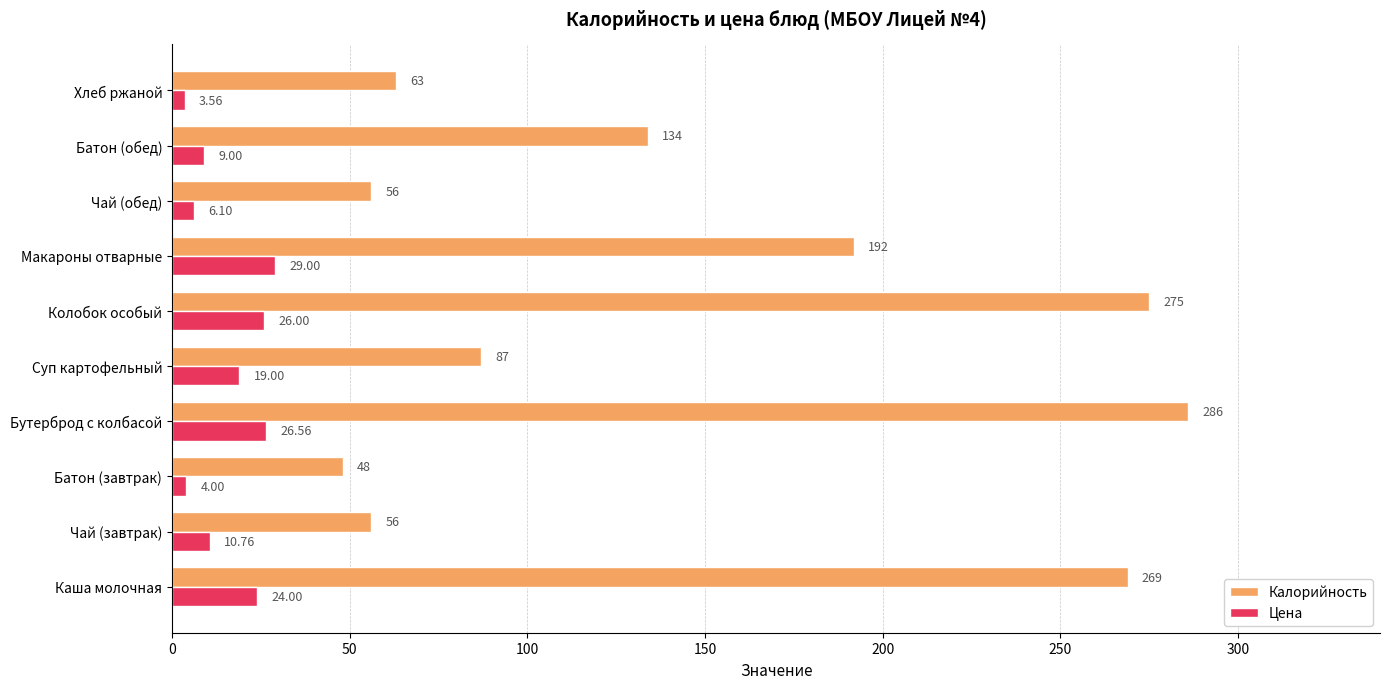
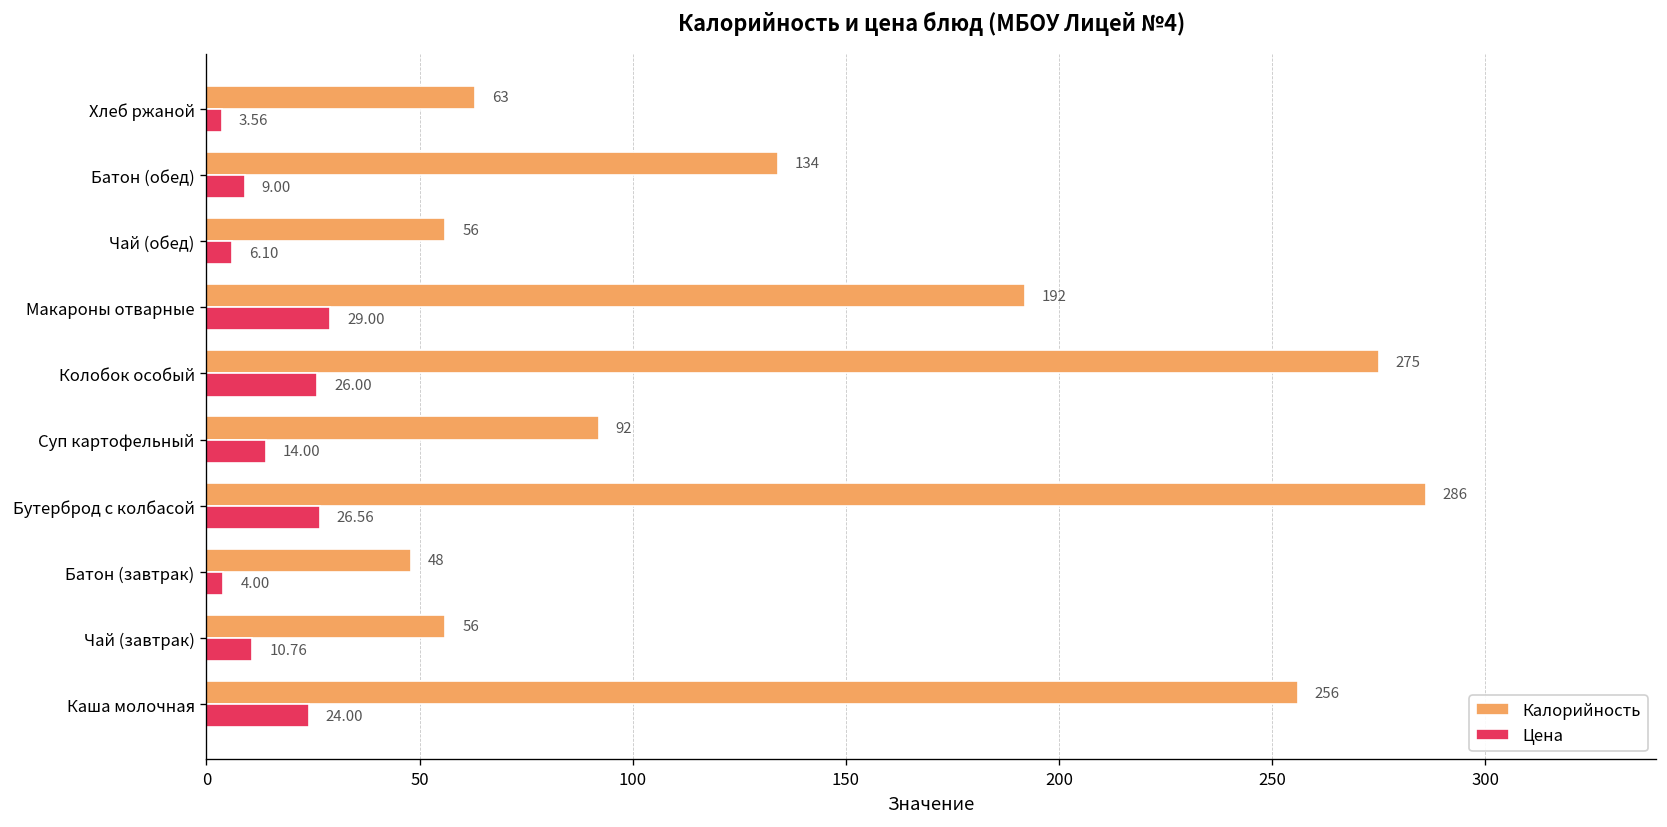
Калорийность, Суп картофельный: 87 -> 92
Цена, Суп картофельный: 19.00 -> 14.00
Калорийность, Каша молочная: 269 -> 256
